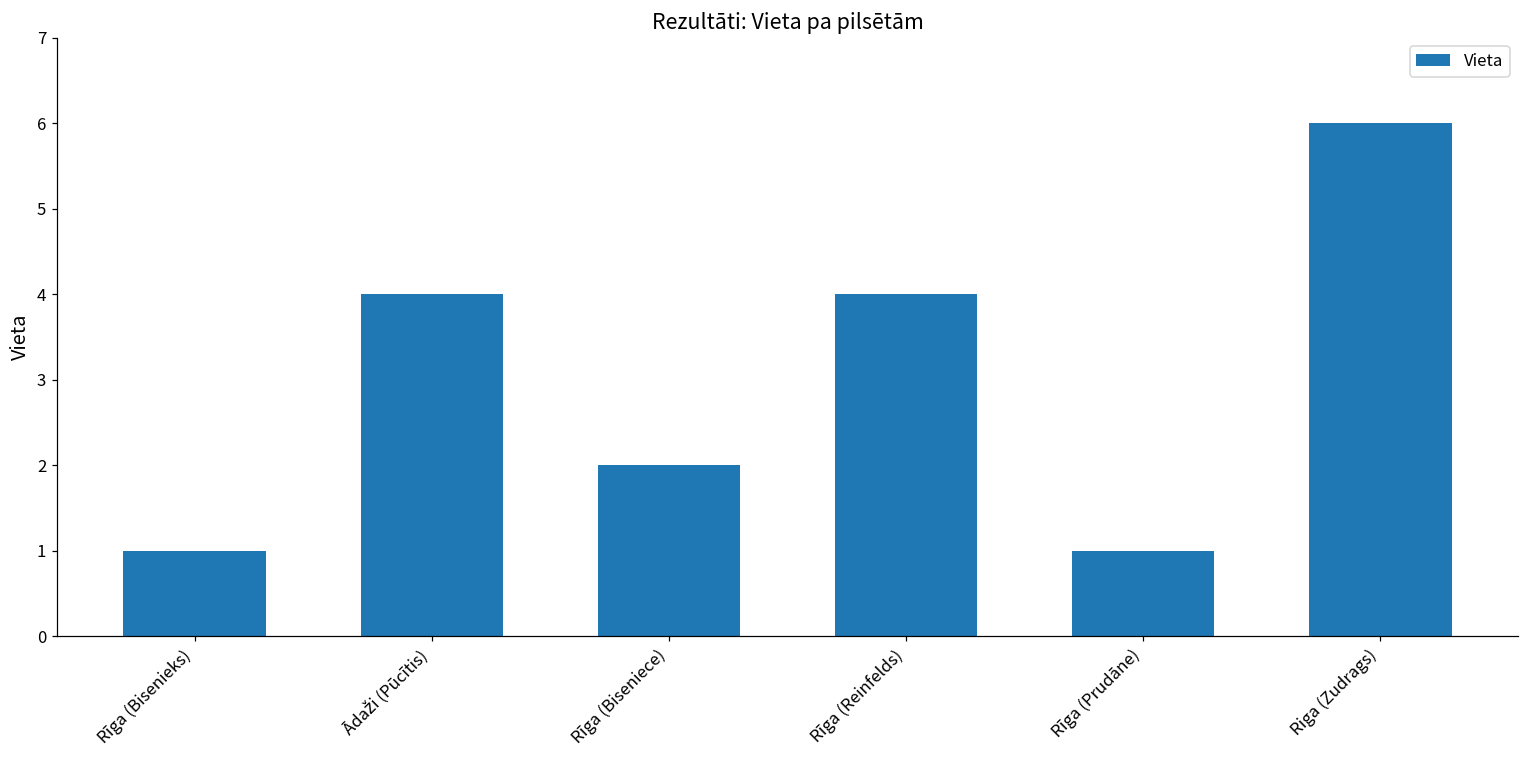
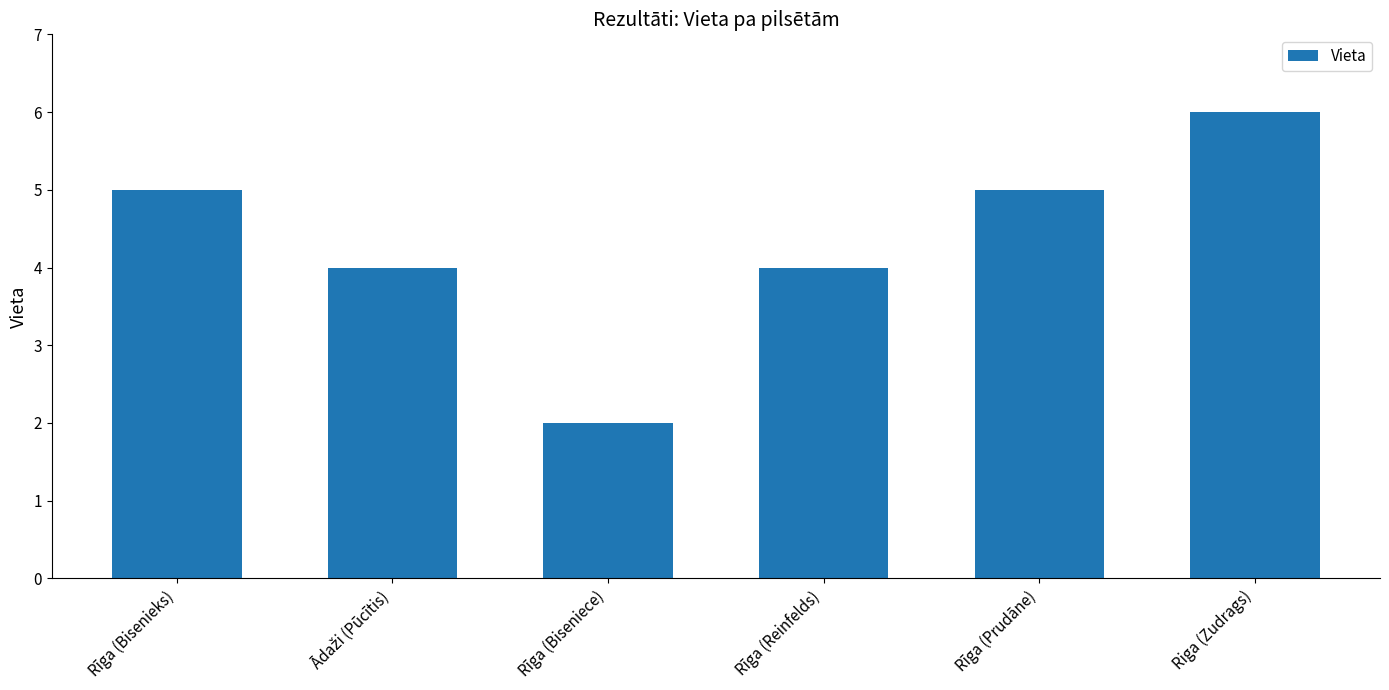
Rīga (Bisenieks): 1 -> 5
Rīga (Prudāne): 1 -> 5
